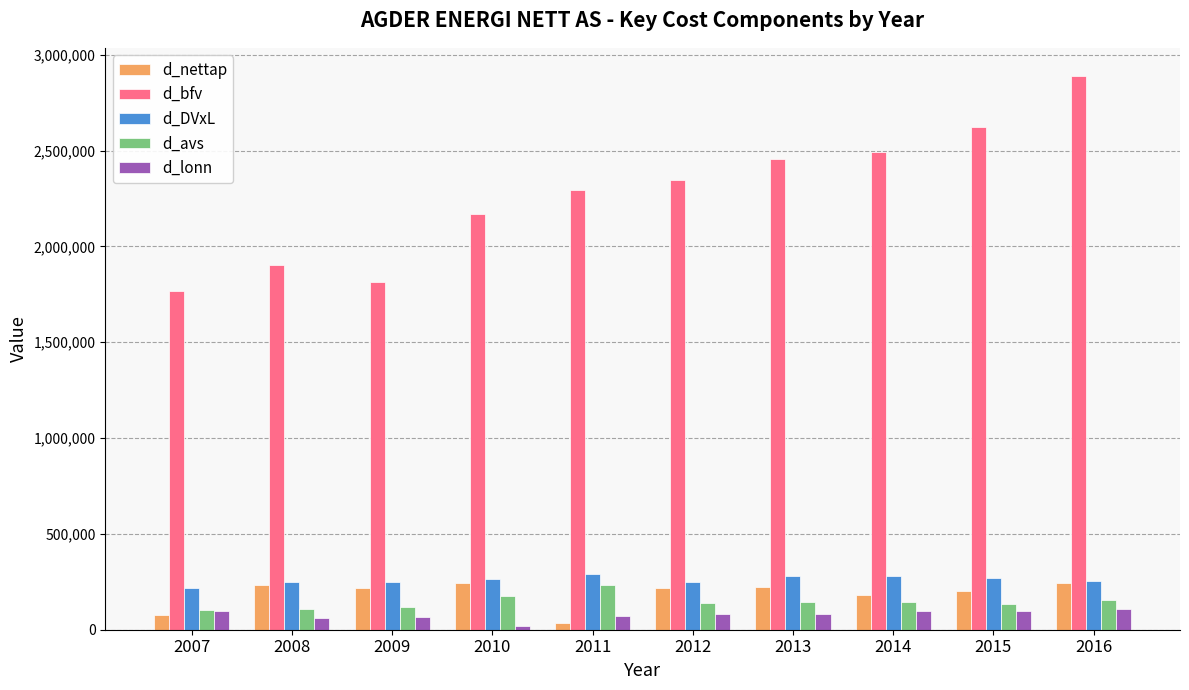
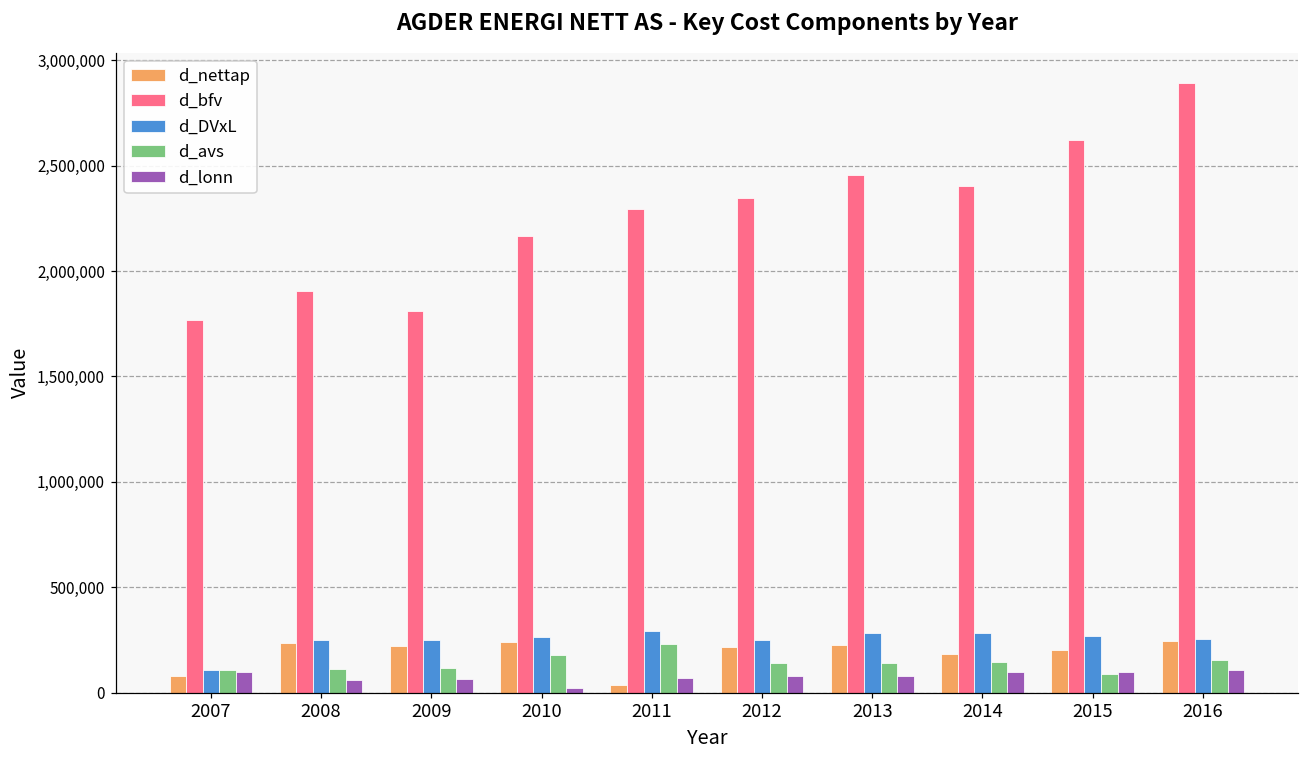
d_DVxL, 2007: 220,000 -> 110,000
d_bfv, 2014: 2,490,000 -> 2,400,000
d_avs, 2015: 140,000 -> 90,000
